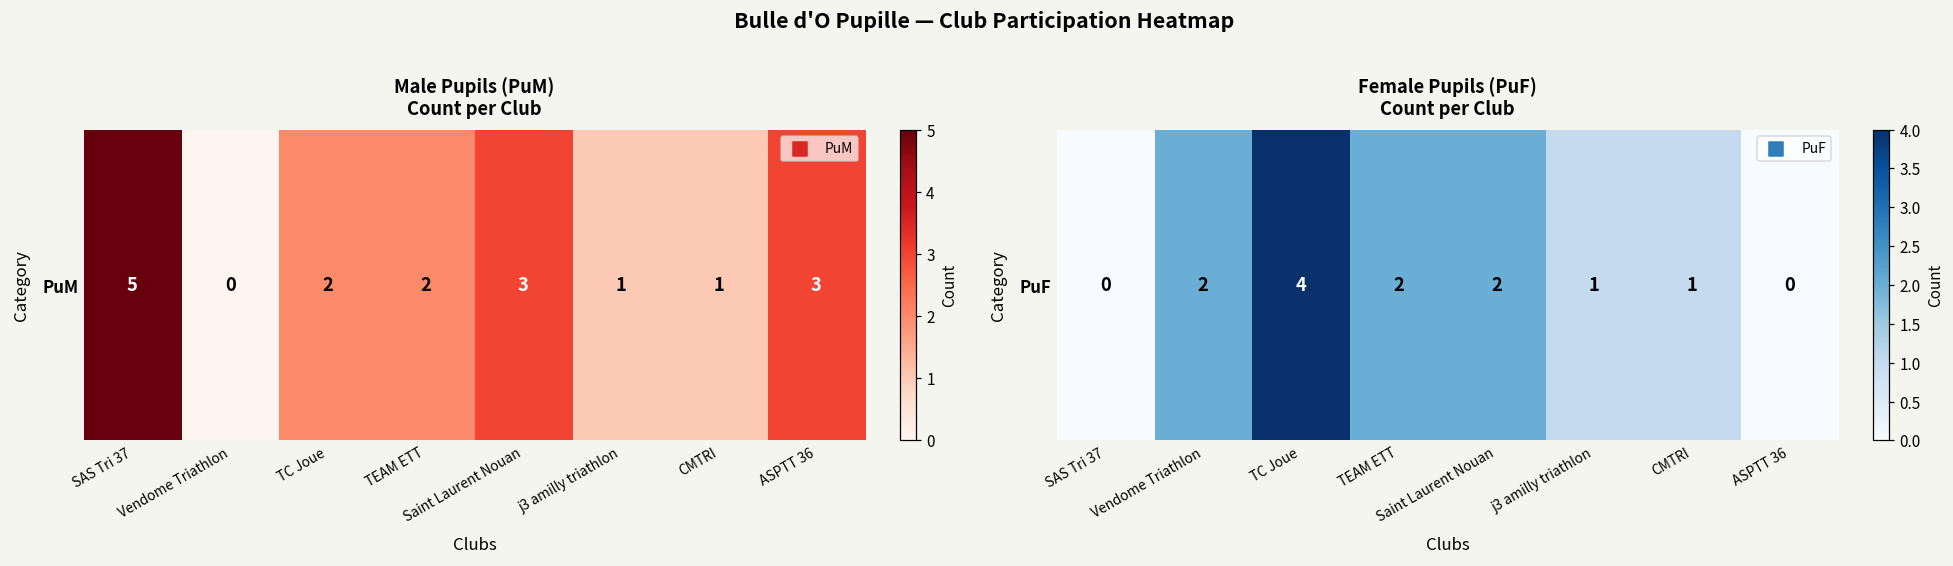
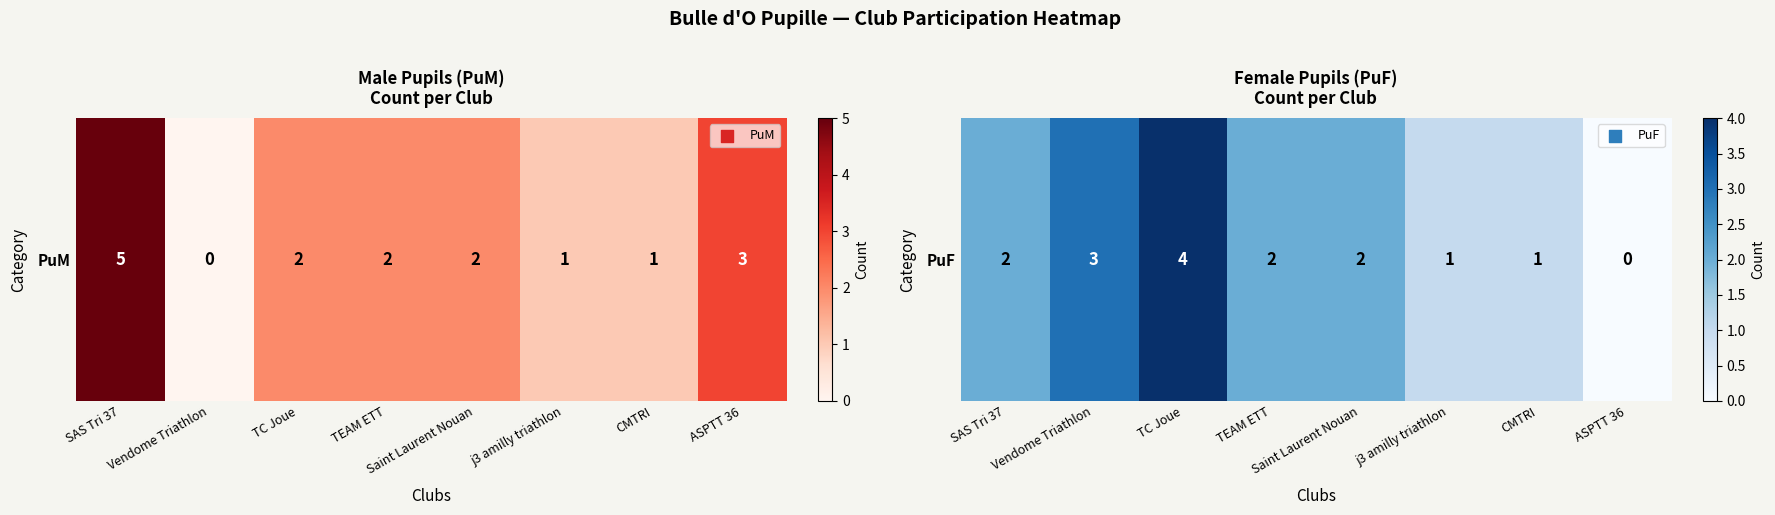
Male Pupils (PuM) Count per Club, PuM, Saint Laurent Nouan: 3 -> 2
Female Pupils (PuF) Count per Club, PuF, SAS Tri 37: 0 -> 2
Female Pupils (PuF) Count per Club, PuF, Vendome Triathlon: 2 -> 3
